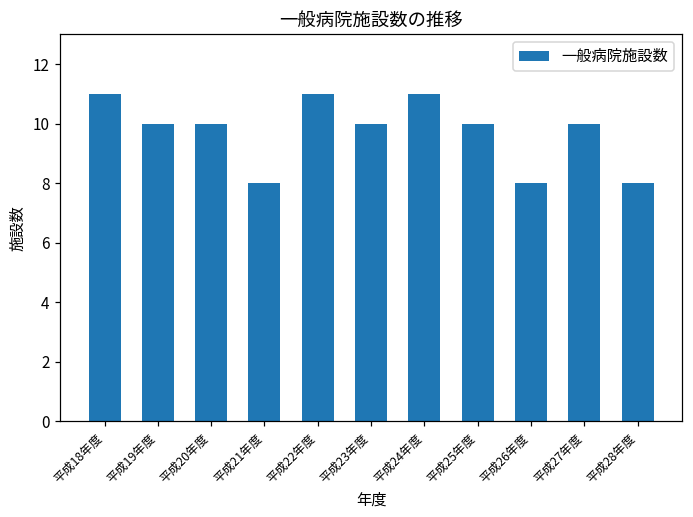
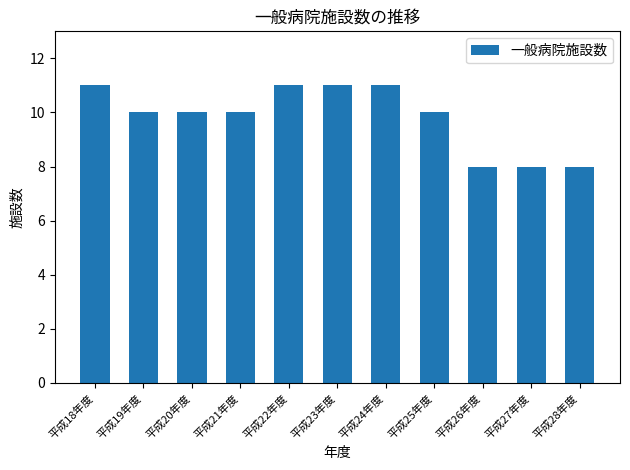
平成21年度: 8 -> 10
平成23年度: 10 -> 11
平成27年度: 10 -> 8
